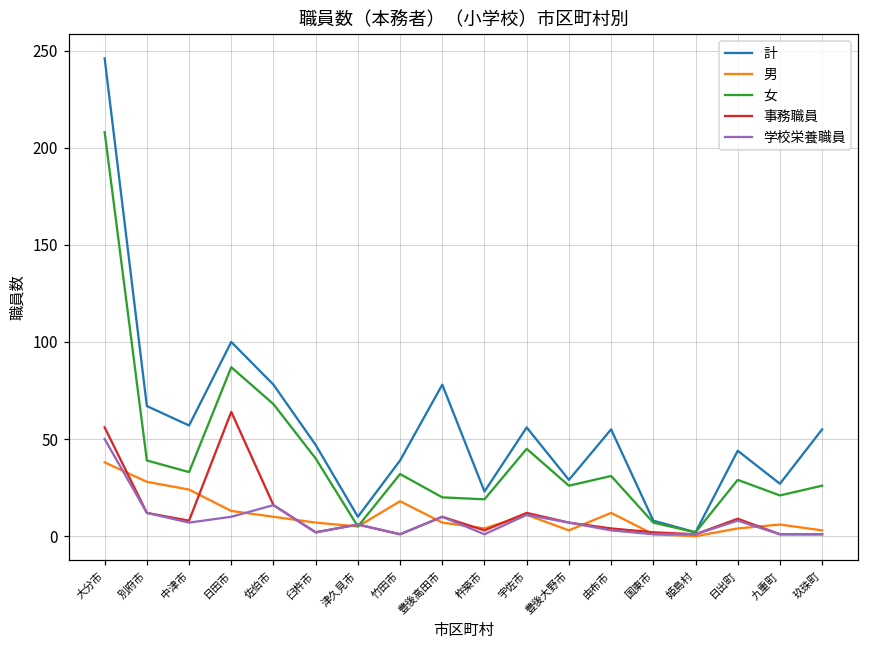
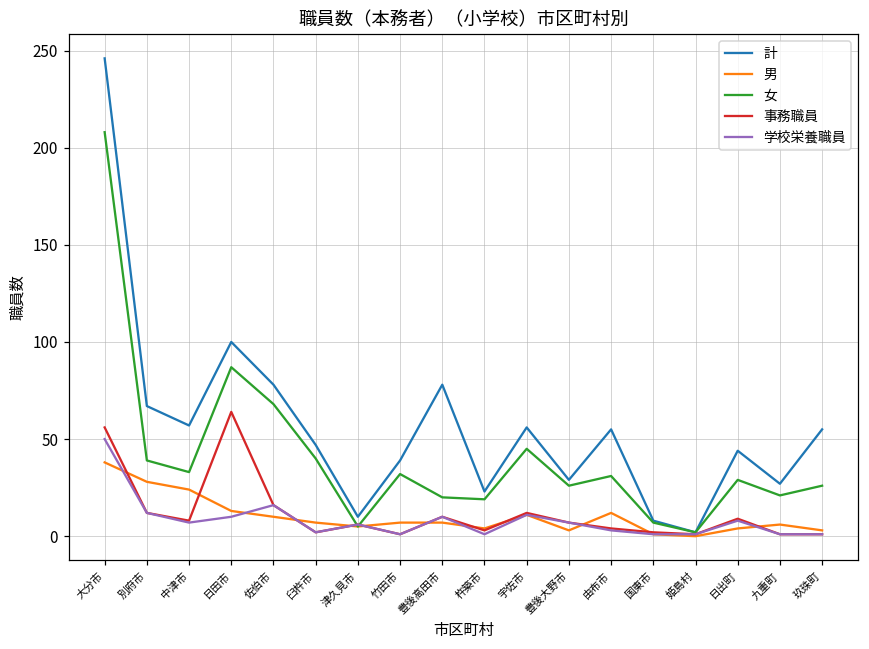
男, 竹田市: 18 -> 7
